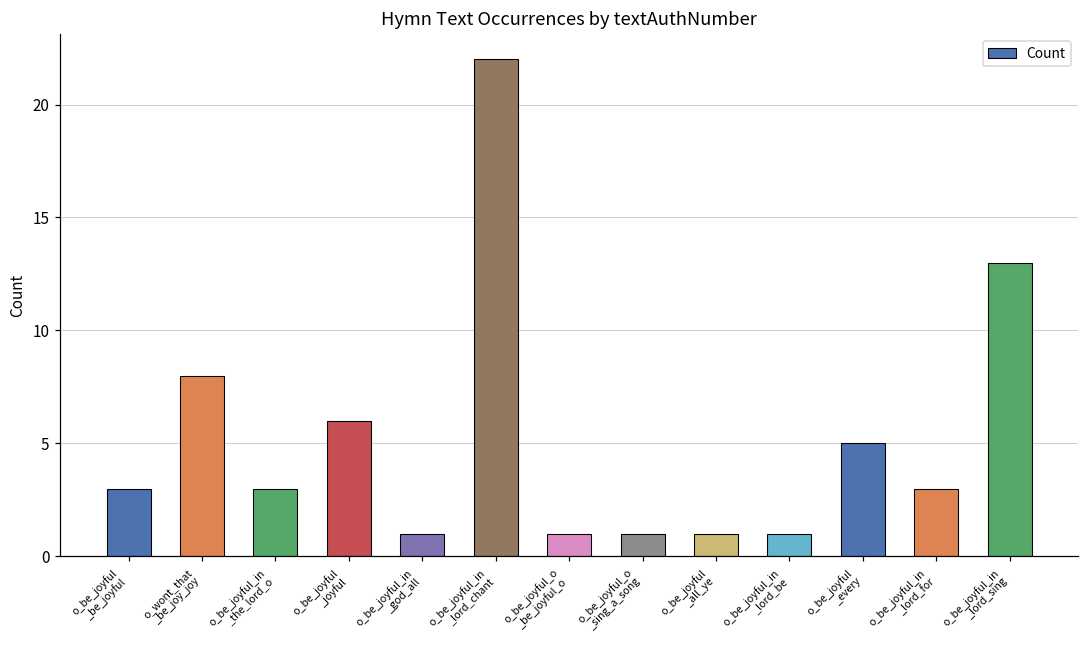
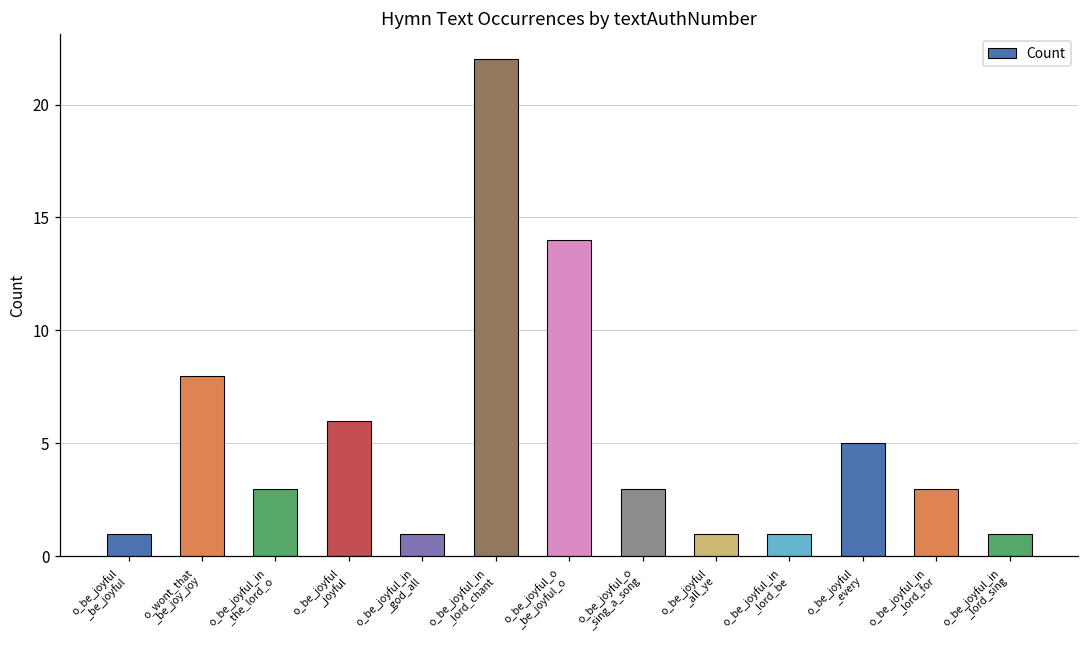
o_be_joyful _be_joyful: 3 -> 1
o_be_joyful_o _be_joyful_o: 1 -> 14
o_be_joyful_o _sing_a_song: 1 -> 3
o_be_joyful_in _lord_sing: 13 -> 1
